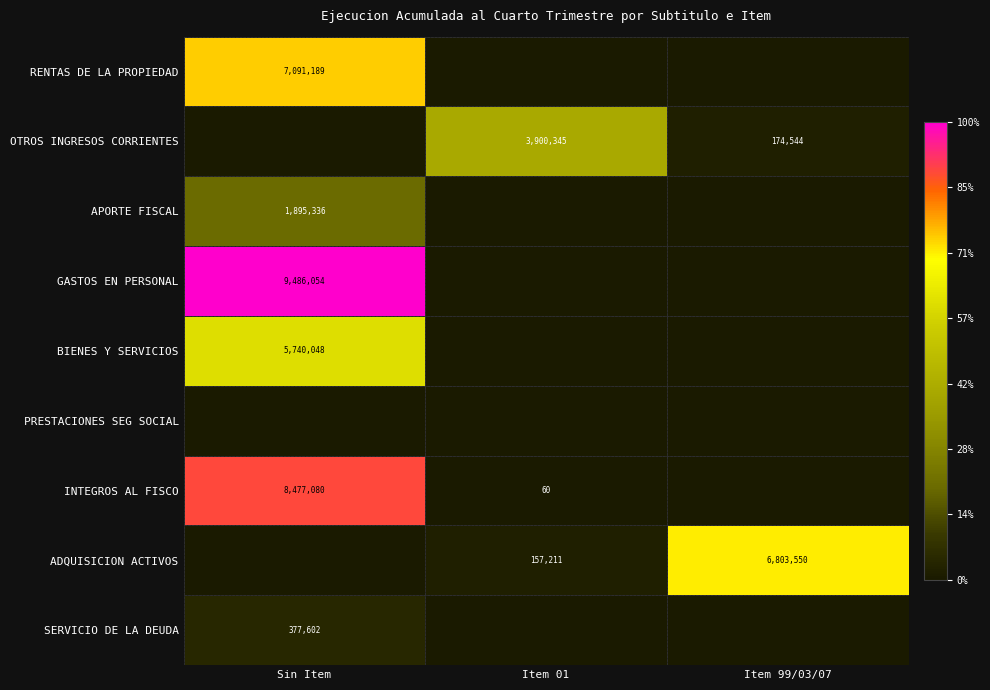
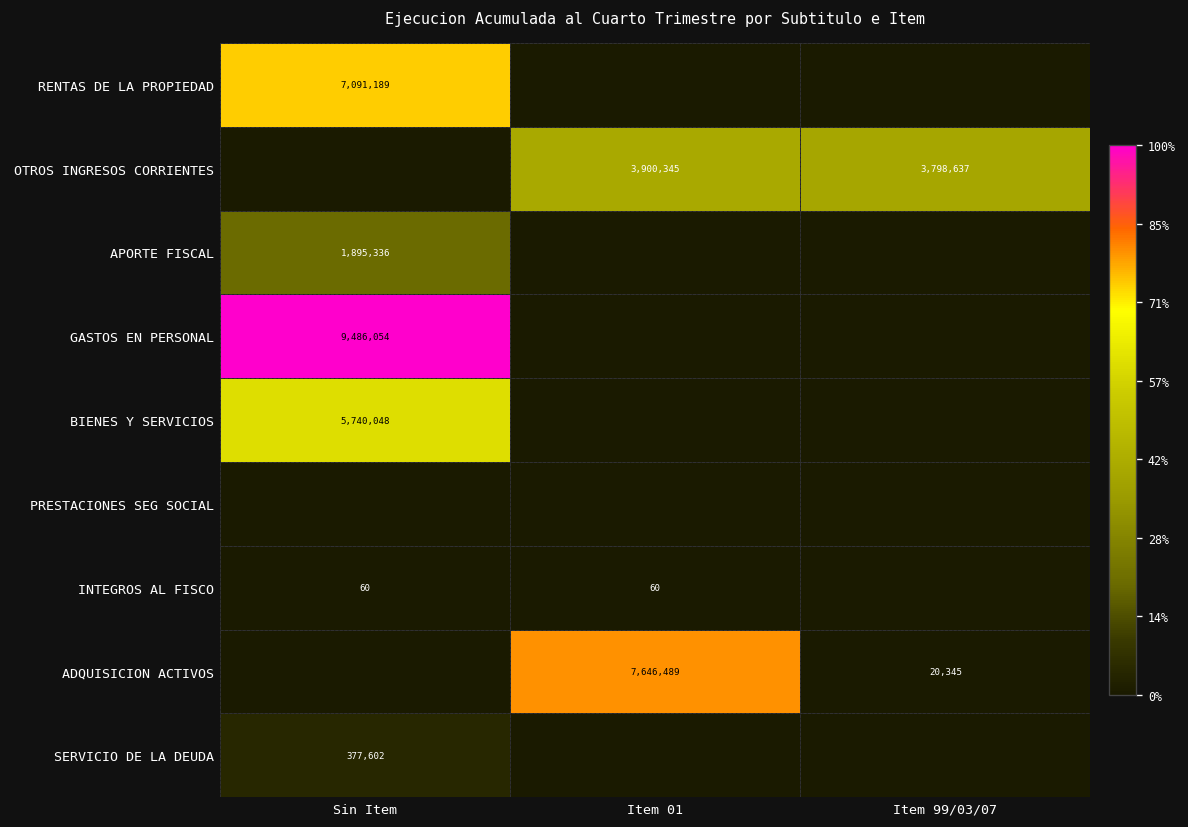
OTROS INGRESOS CORRIENTES, Item 99/03/07: 174,544 -> 3,798,637
INTEGROS AL FISCO, Sin Item: 8,477,080 -> 60
ADQUISICION ACTIVOS, Item 01: 157,211 -> 7,646,489
ADQUISICION ACTIVOS, Item 99/03/07: 6,803,550 -> 20,345
